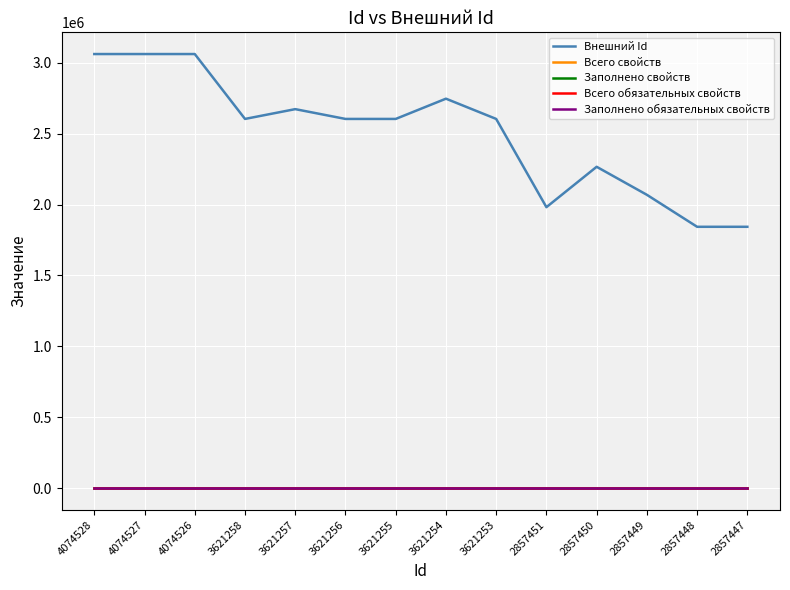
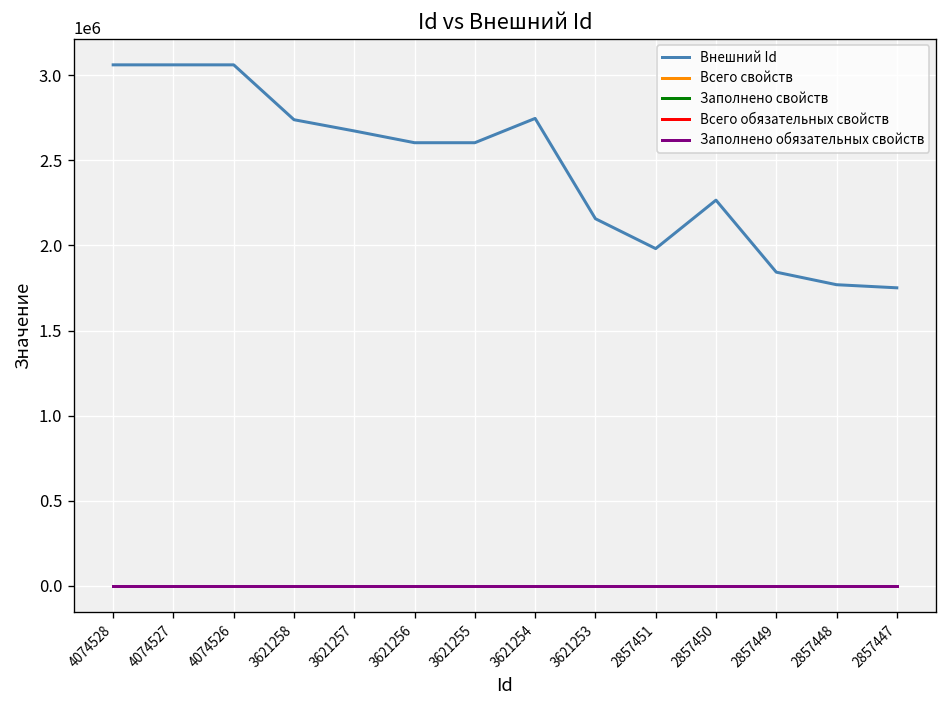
Внешний Id, 3621258: 2600000 -> 2740000
Внешний Id, 3621253: 2600000 -> 2160000
Внешний Id, 2857449: 2070000 -> 1840000
Внешний Id, 2857448: 1840000 -> 1770000
Внешний Id, 2857447: 1840000 -> 1750000
